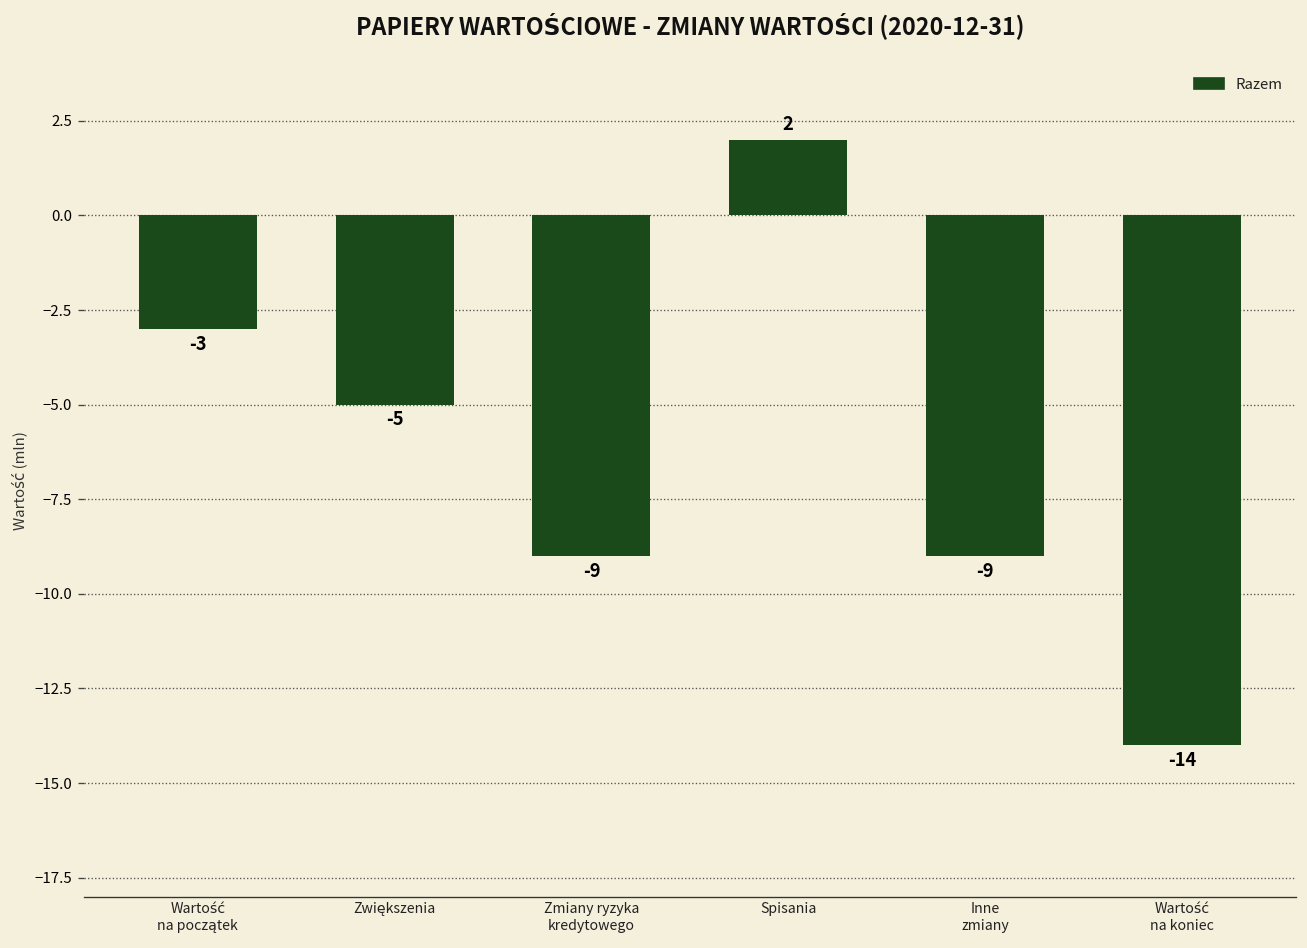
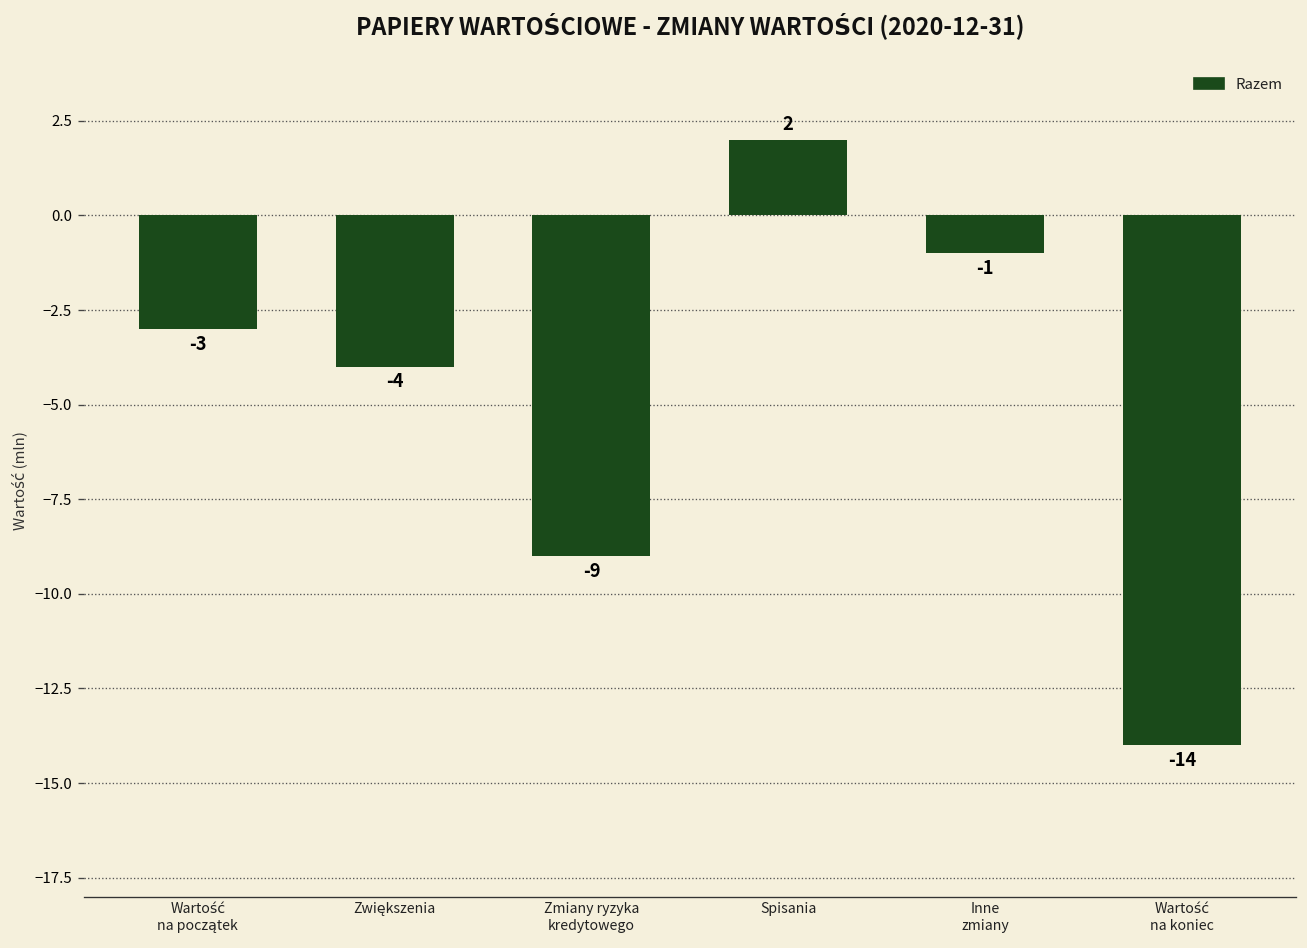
Zwiększenia: -5 -> -4
Inne zmiany: -9 -> -1
